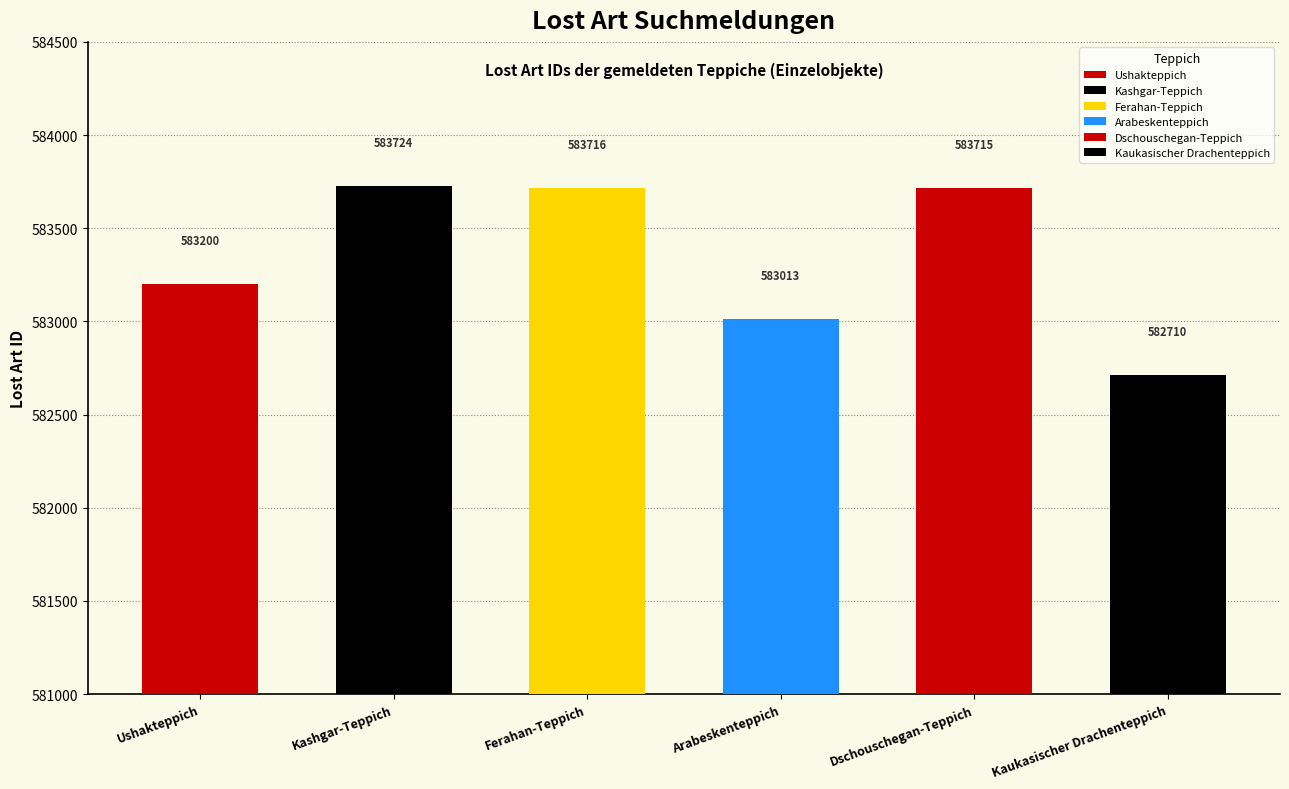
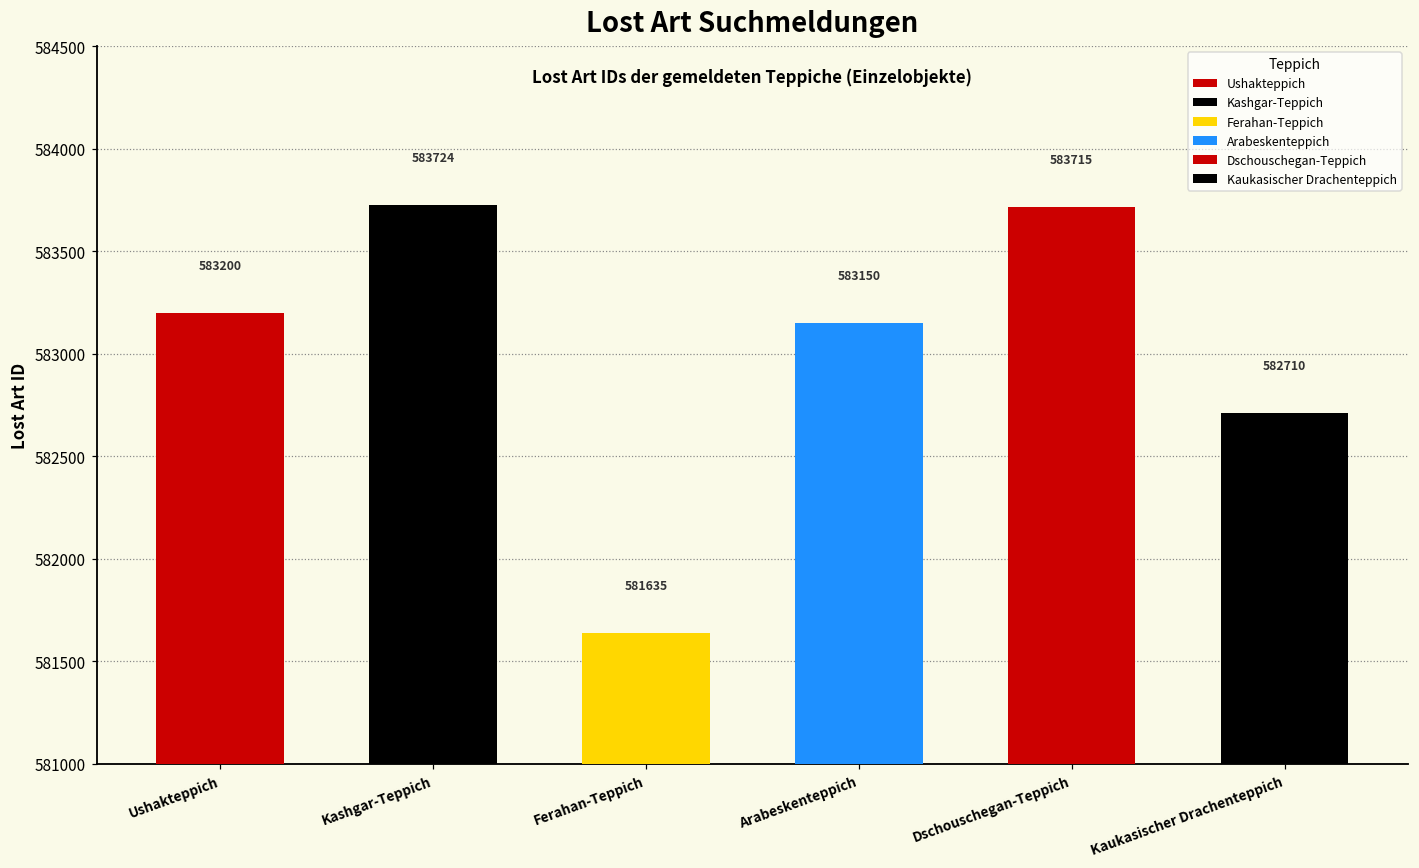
Ferahan-Teppich: 583716 -> 581635
Arabeskenteppich: 583013 -> 583150
